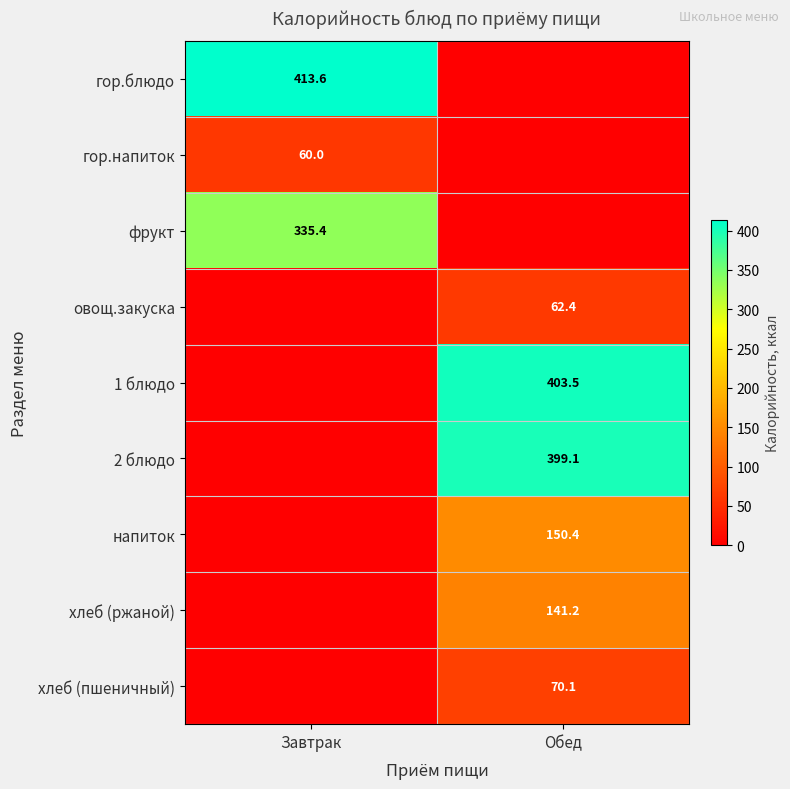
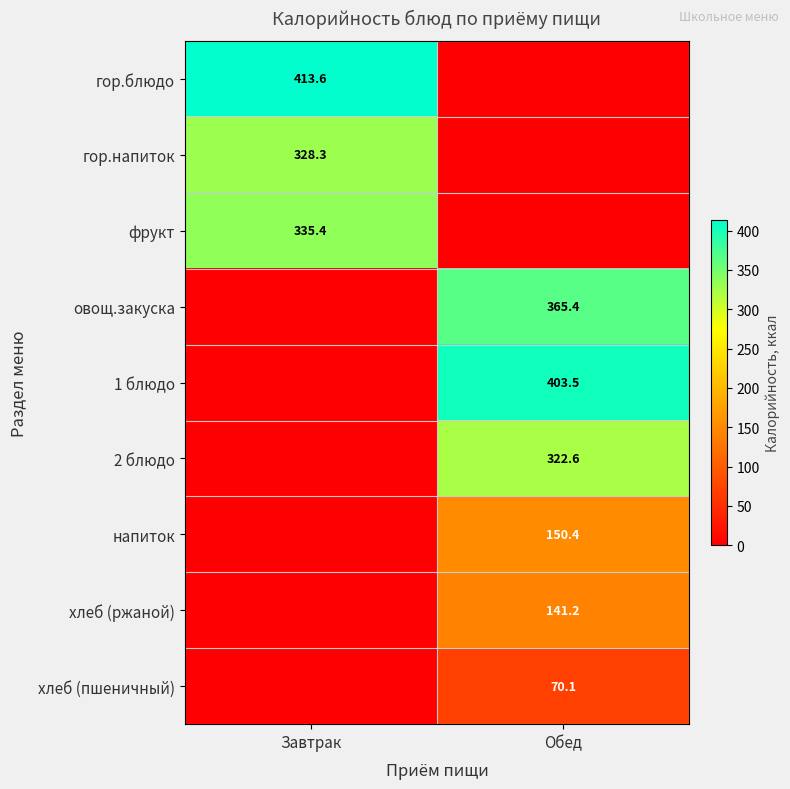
гор.напиток, Завтрак: 60.0 -> 328.3
овощ.закуска, Обед: 62.4 -> 365.4
2 блюдо, Обед: 399.1 -> 322.6
